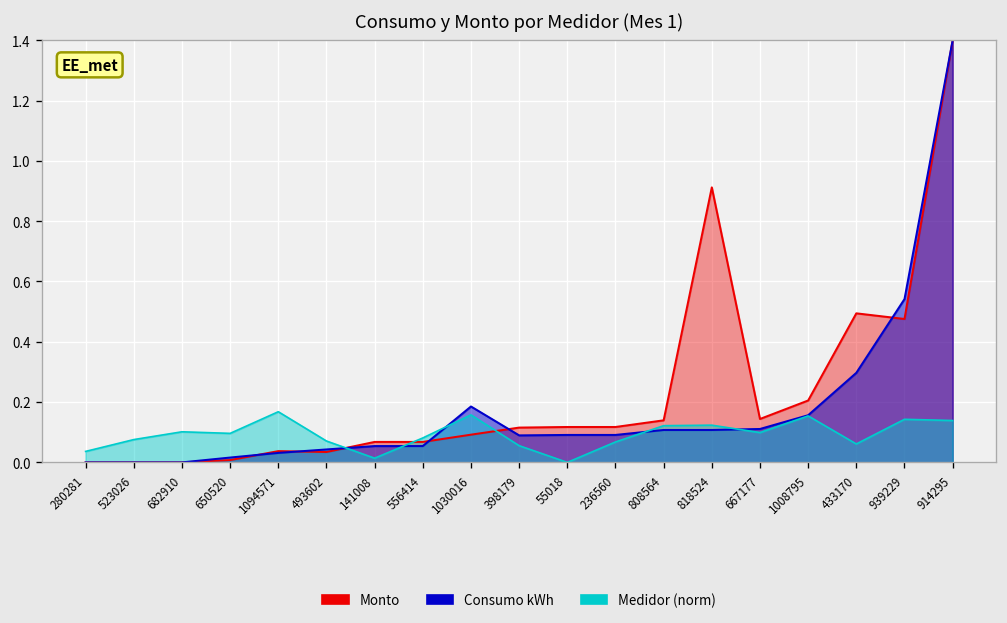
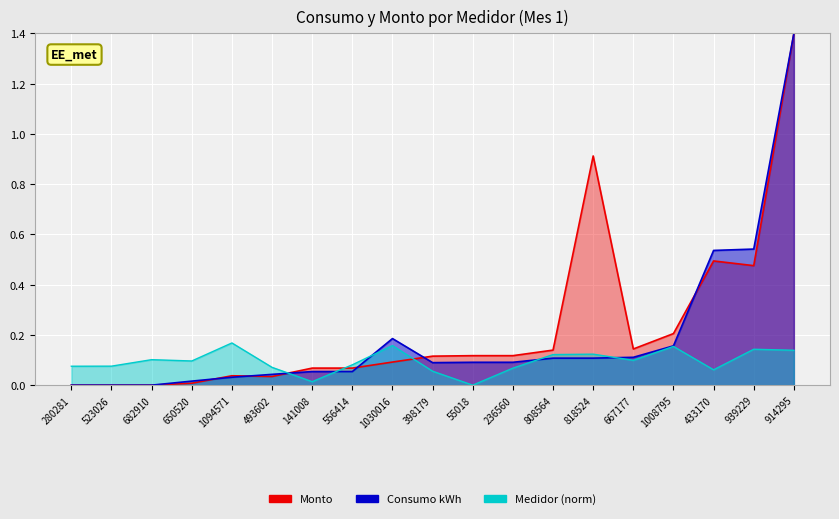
Medidor (norm), 280281: 0.04 -> 0.08
Consumo kWh, 433170: 0.30 -> 0.54
